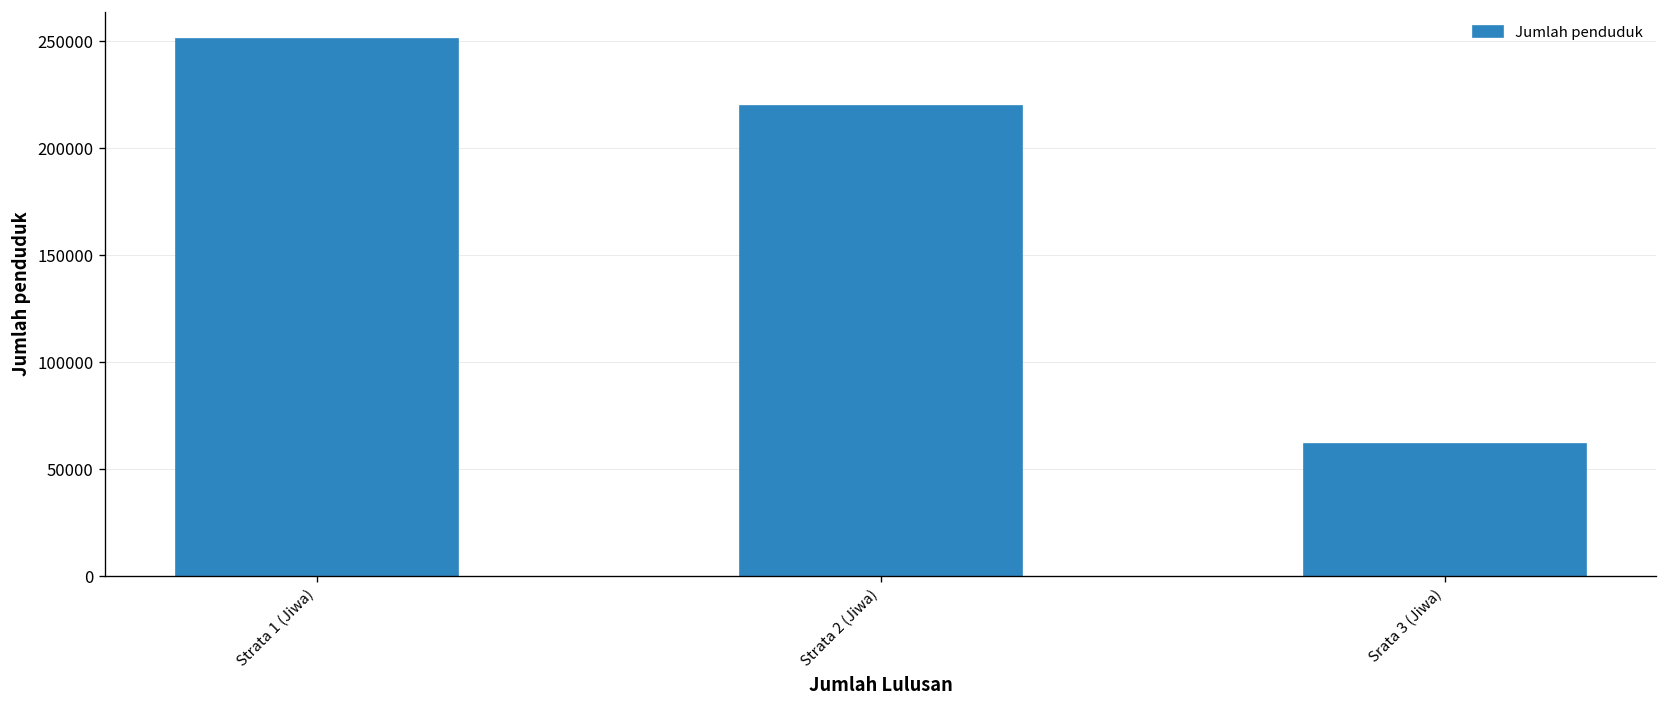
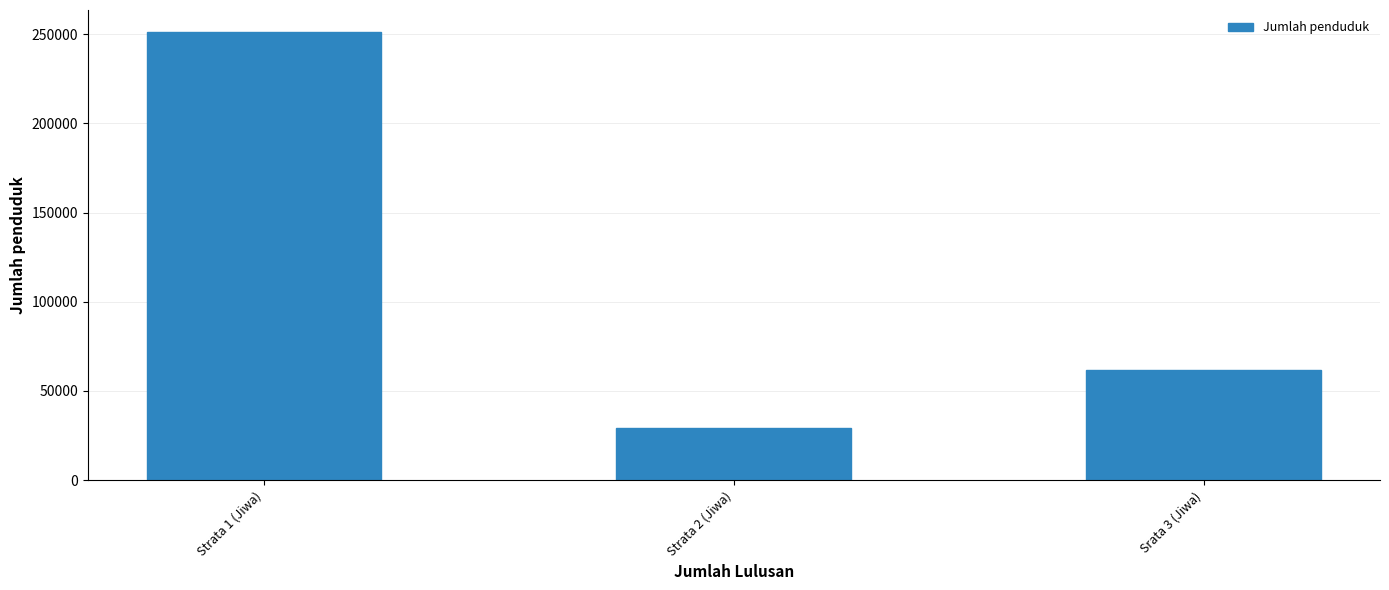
Strata 2 (Jiwa): 220000 -> 29000
